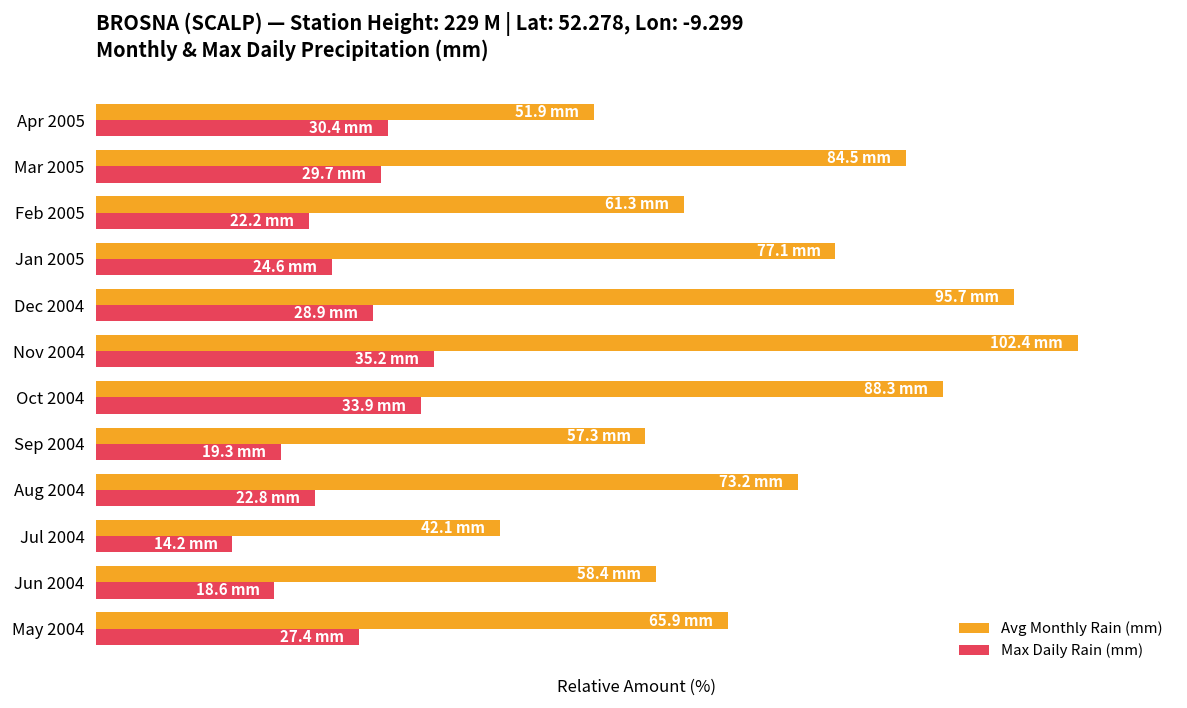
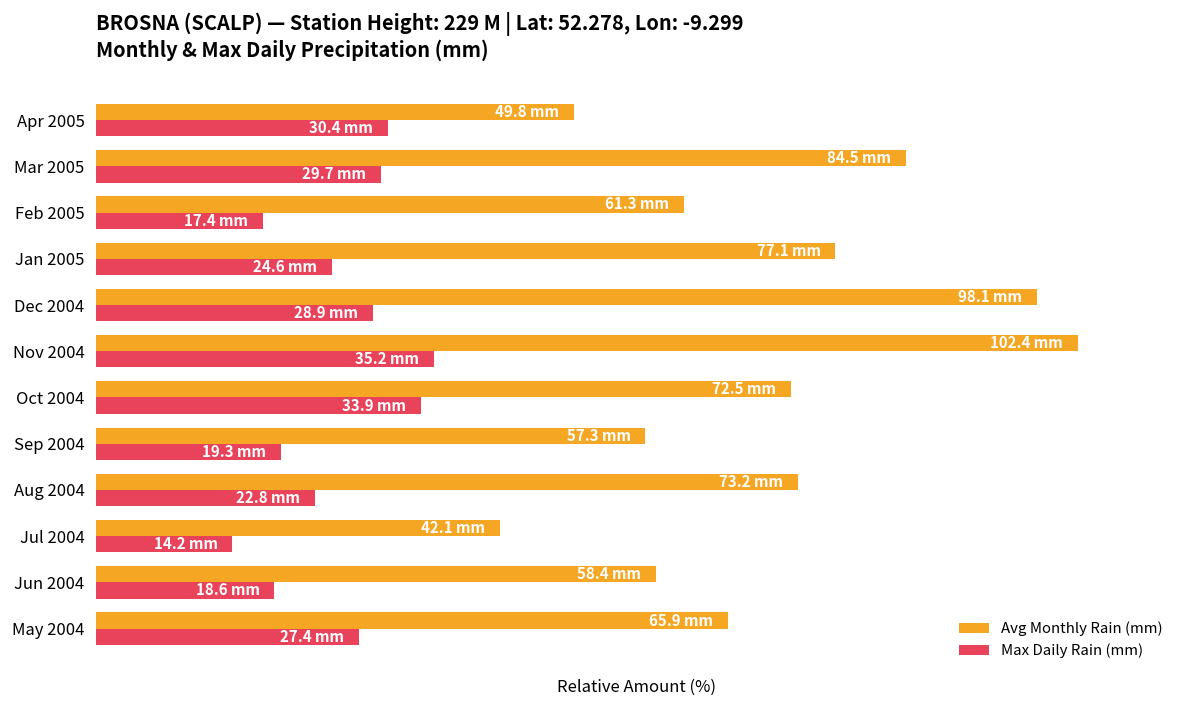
Avg Monthly Rain (mm), Apr 2005: 51.9 -> 49.8
Max Daily Rain (mm), Feb 2005: 22.2 -> 17.4
Avg Monthly Rain (mm), Dec 2004: 95.7 -> 98.1
Avg Monthly Rain (mm), Oct 2004: 88.3 -> 72.5
